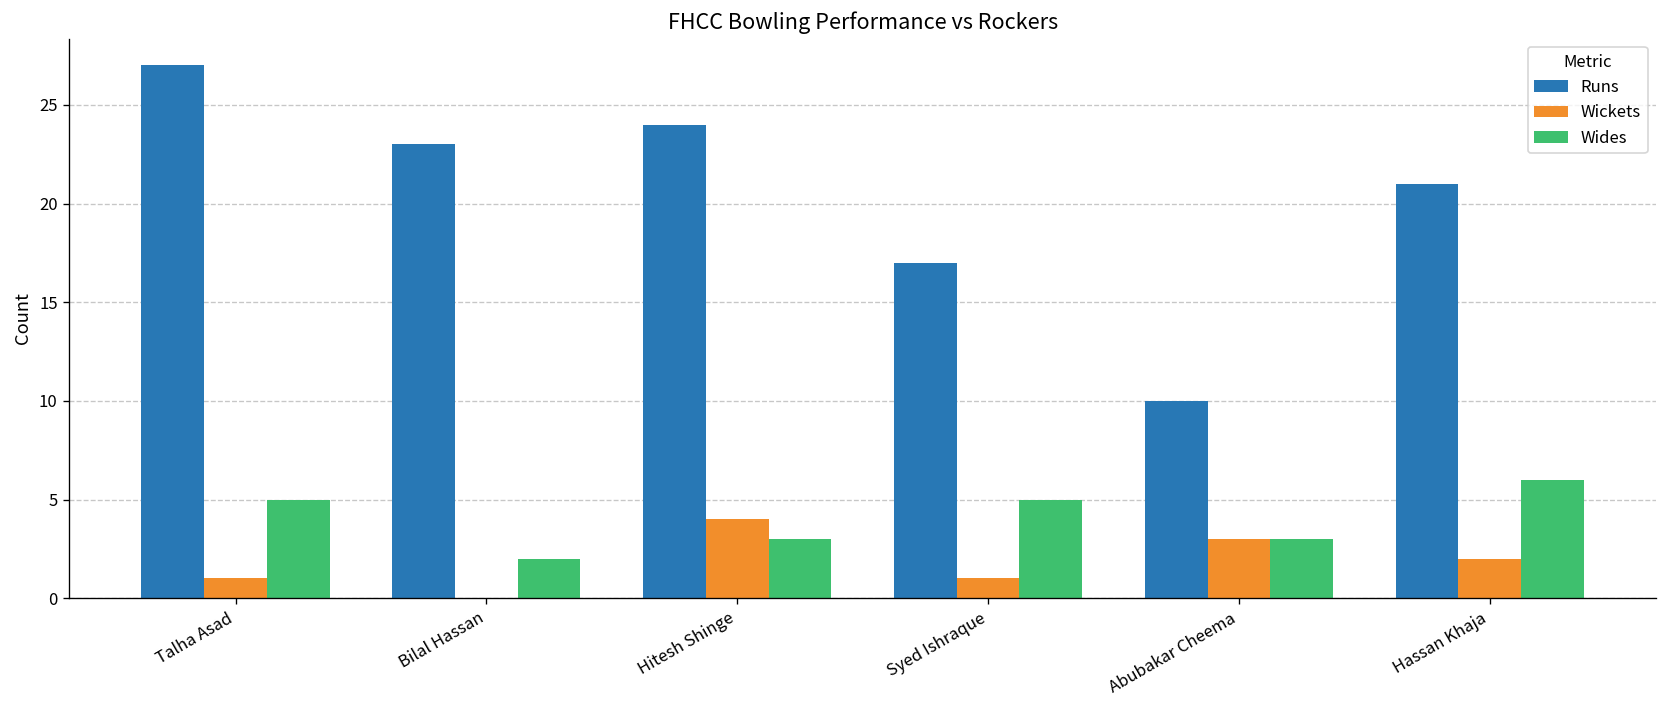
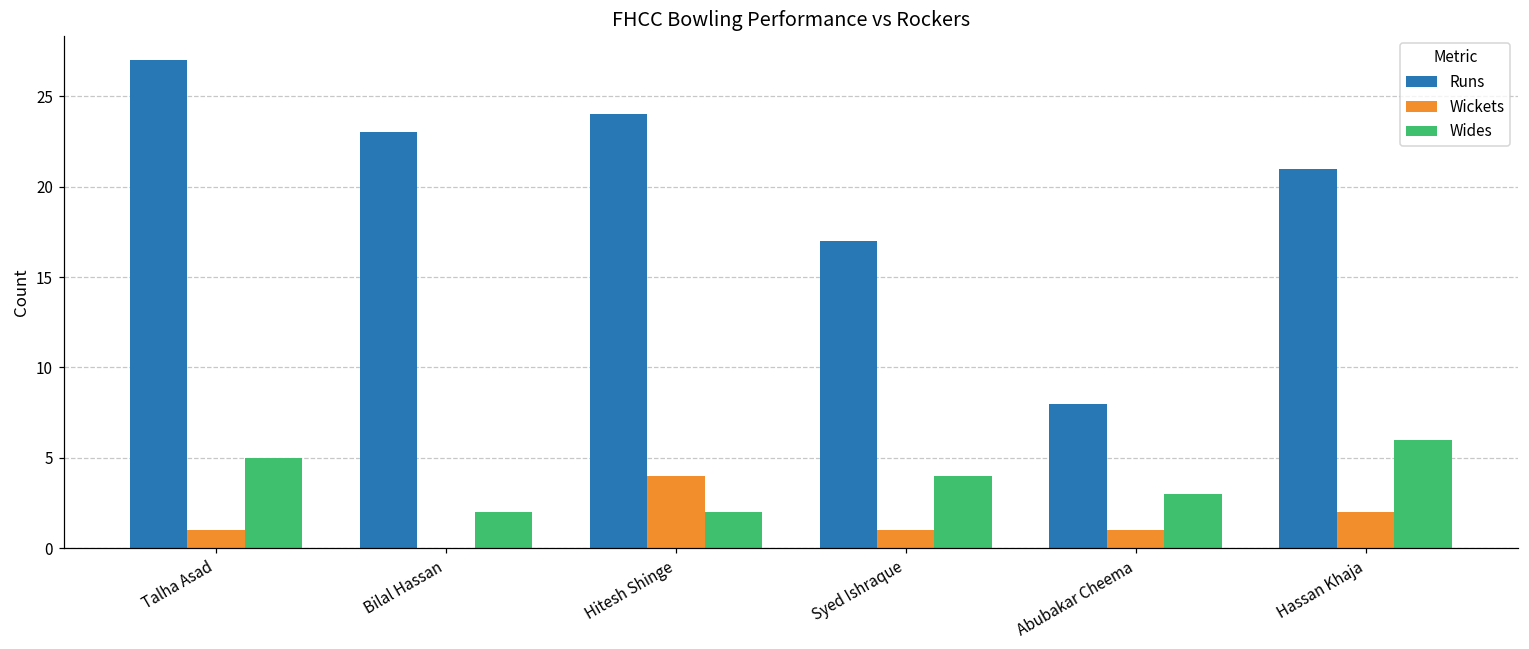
Wides, Hitesh Shinge: 3 -> 2
Wides, Syed Ishraque: 5 -> 4
Runs, Abubakar Cheema: 10 -> 8
Wickets, Abubakar Cheema: 3 -> 1
